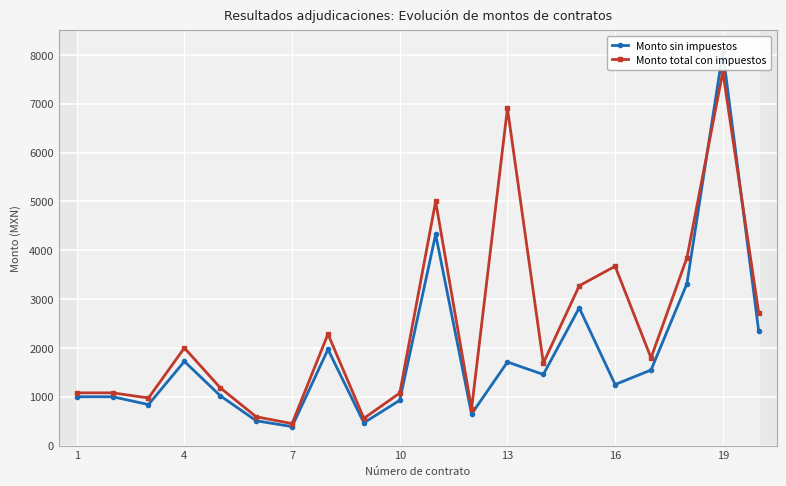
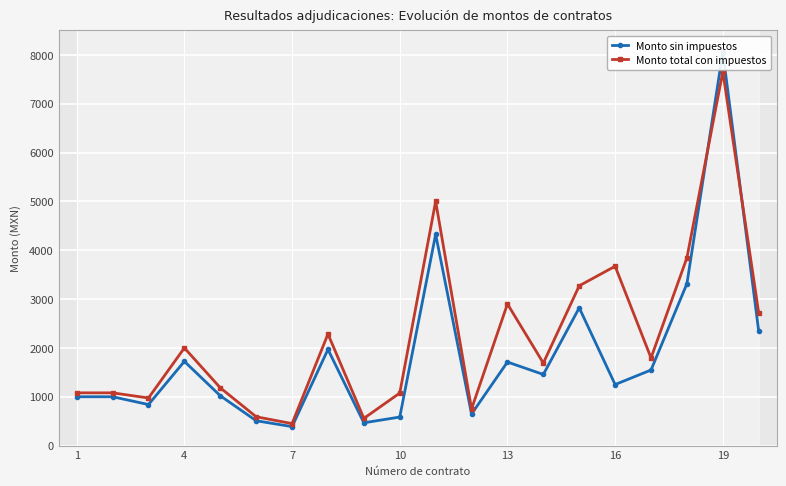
Monto sin impuestos, 10: 900 -> 600
Monto total con impuestos, 13: 6900 -> 2900
